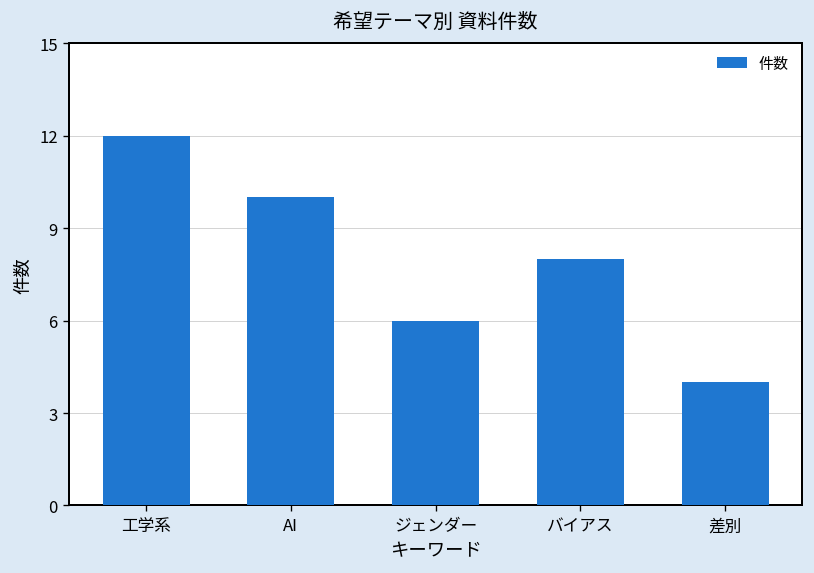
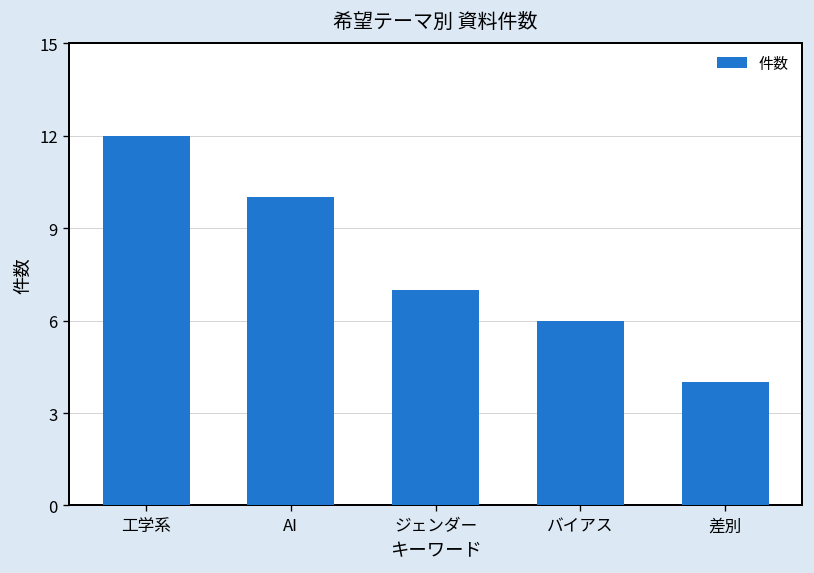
ジェンダー: 6 -> 7
バイアス: 8 -> 6
